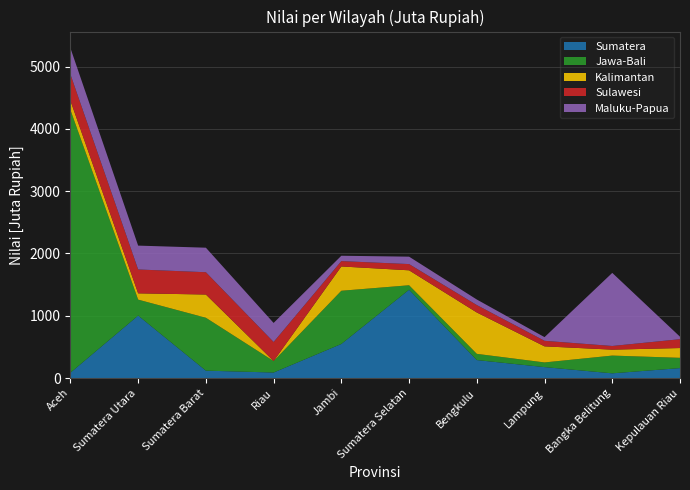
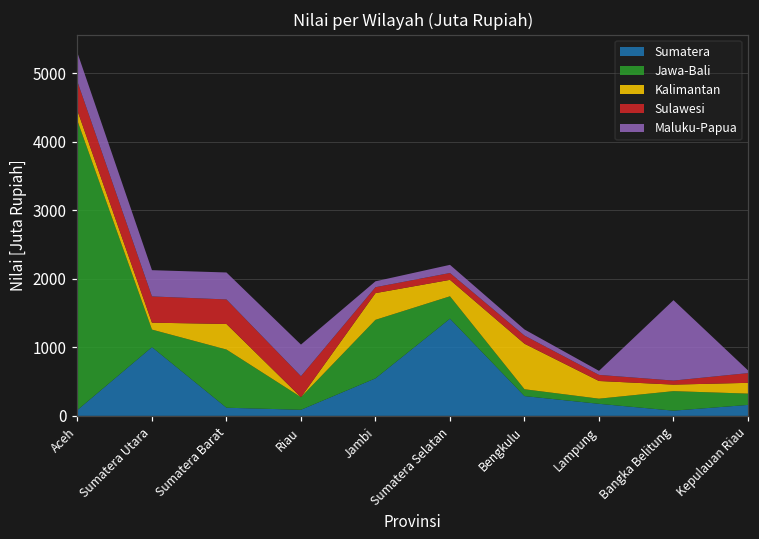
Maluku-Papua, Riau: 300 -> 500
Jawa-Bali, Sumatera Selatan: 100 -> 300
